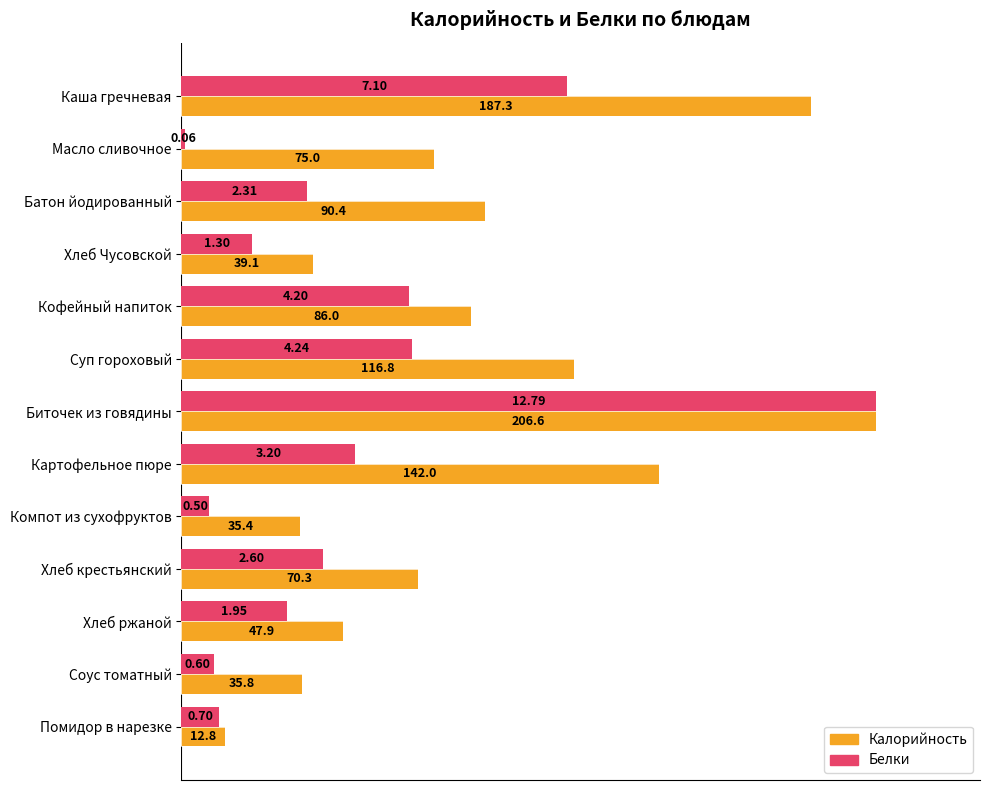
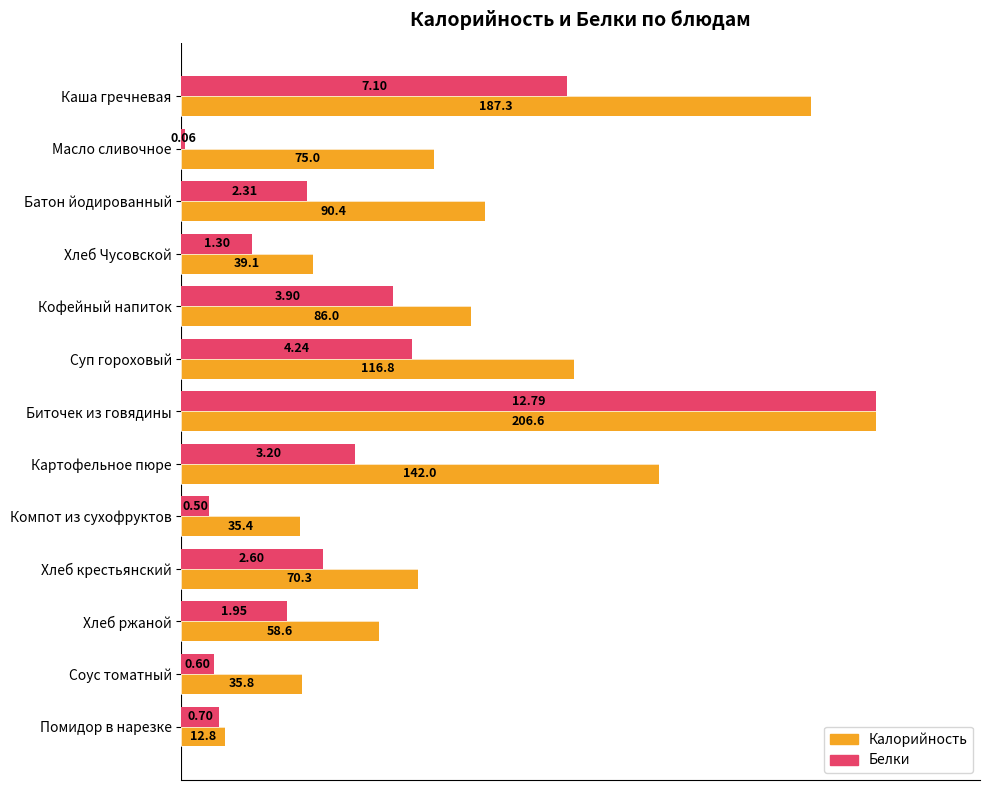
Белки, Кофейный напиток: 4.20 -> 3.90
Калорийность, Хлеб ржаной: 47.9 -> 58.6
